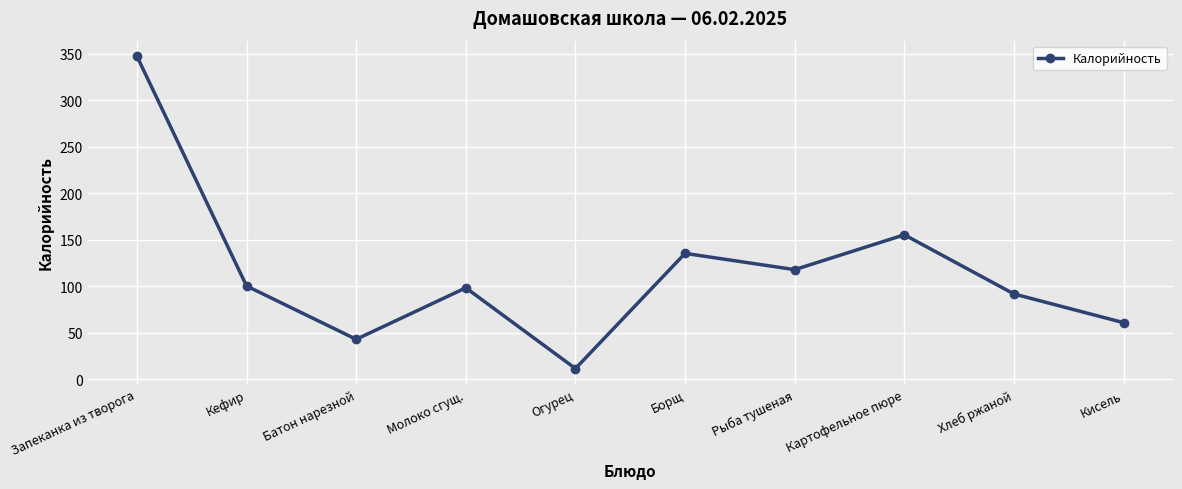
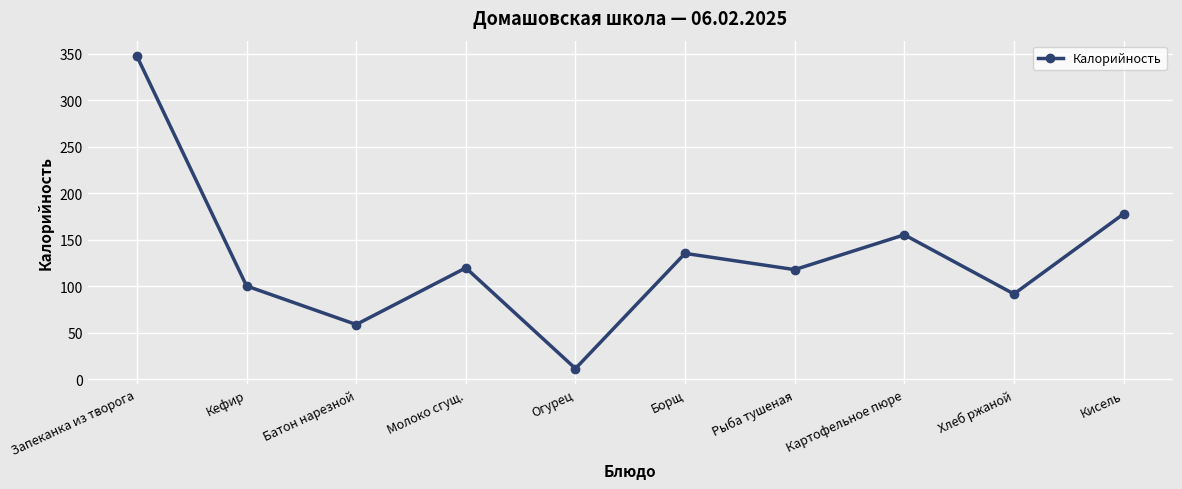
Батон нарезной: 40 -> 60
Молоко сгущ.: 100 -> 120
Кисель: 60 -> 180
